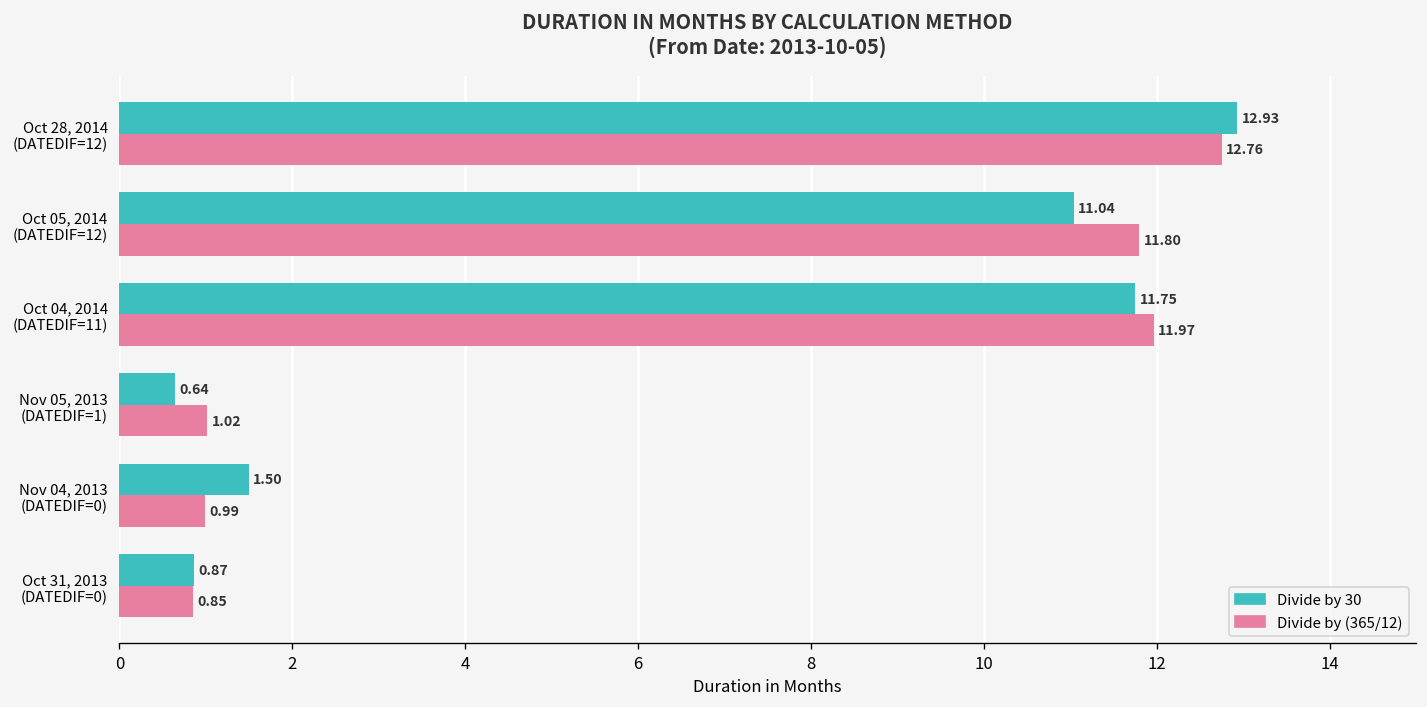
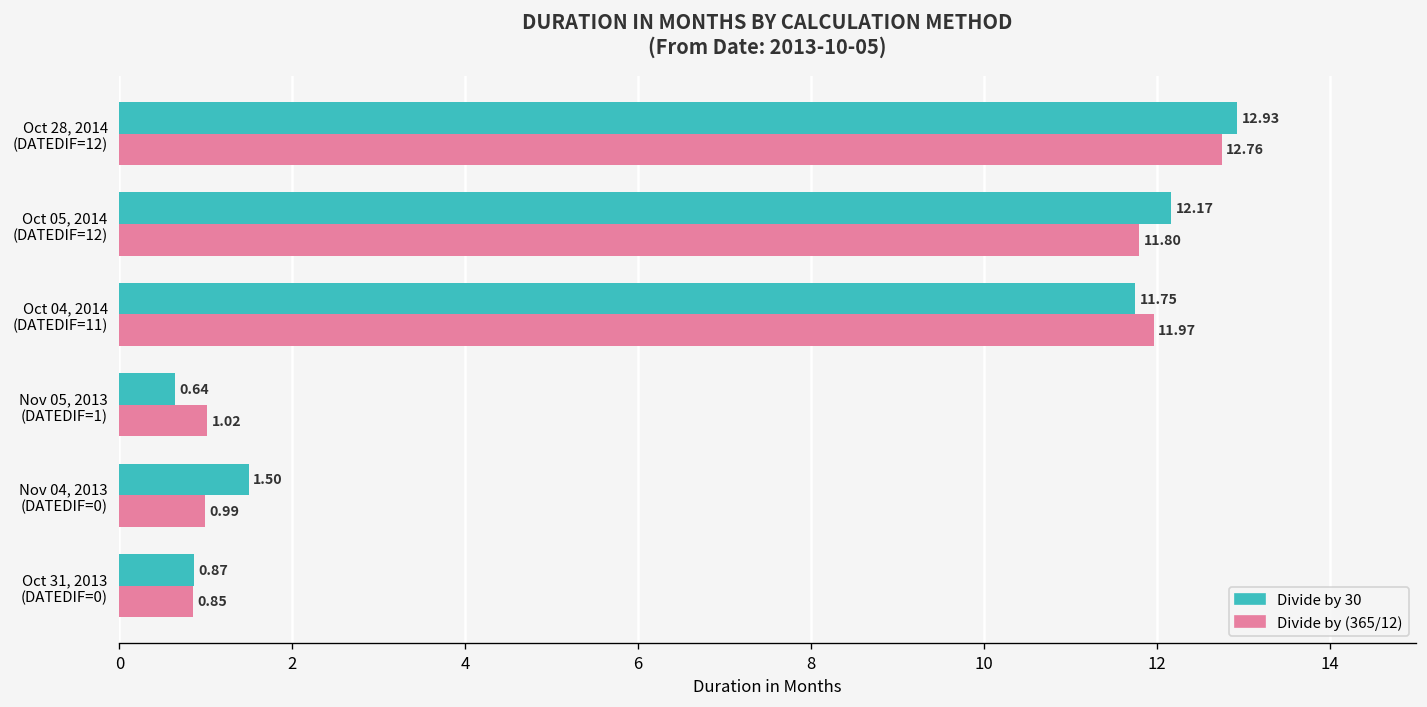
Divide by 30, Oct 05, 2014 (DATEDIF=12): 11.04 -> 12.17
